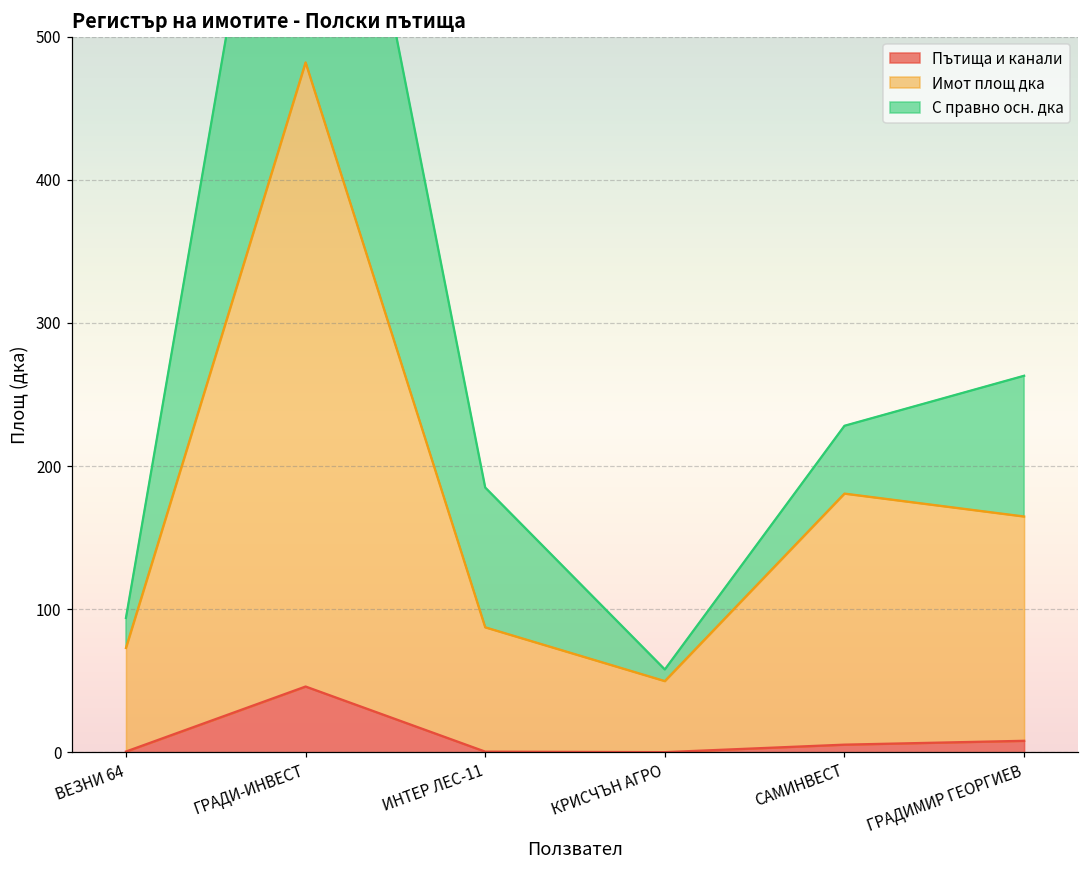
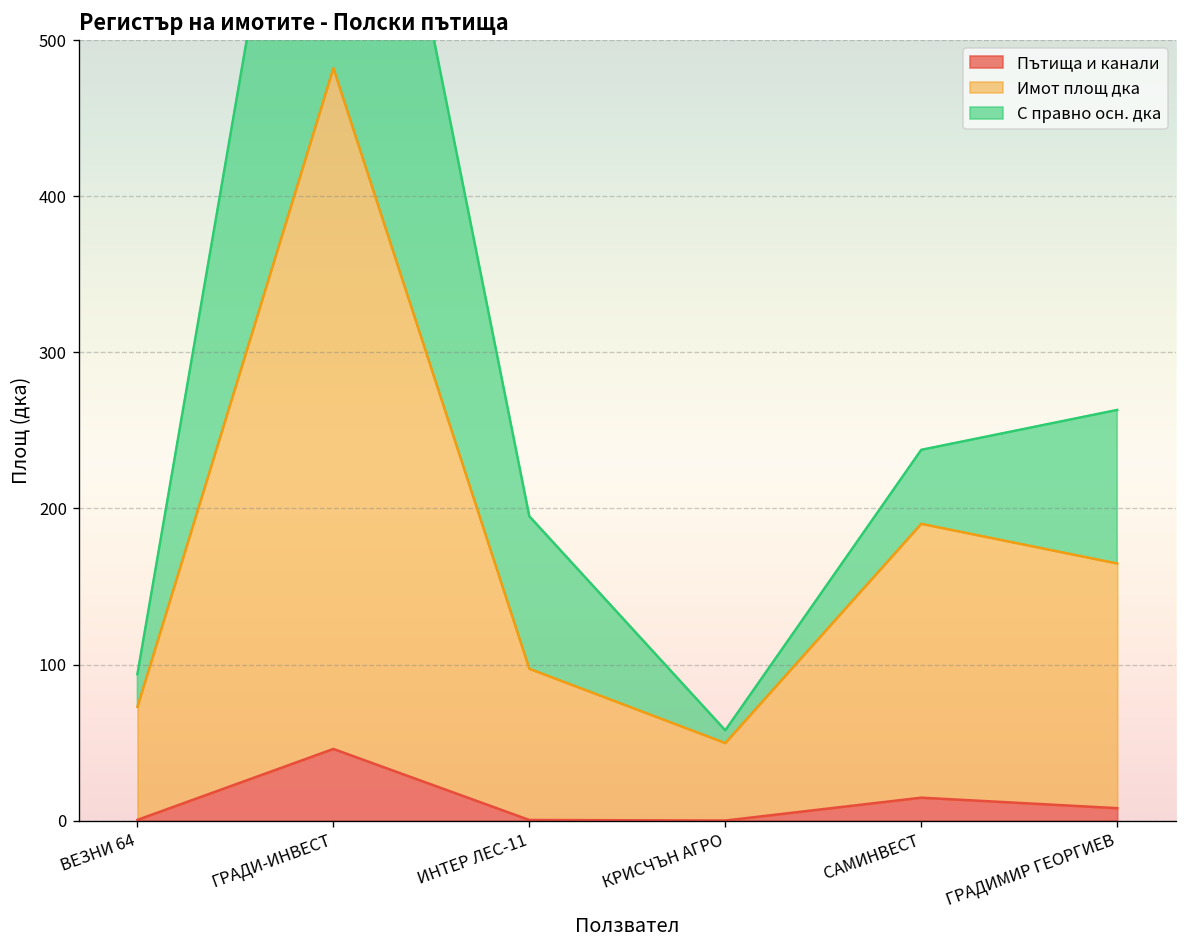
Имот площ дка, ИНТЕР ЛЕС-11: 87 -> 97
Пътища и канали, САМИНВЕСТ: 5 -> 15
